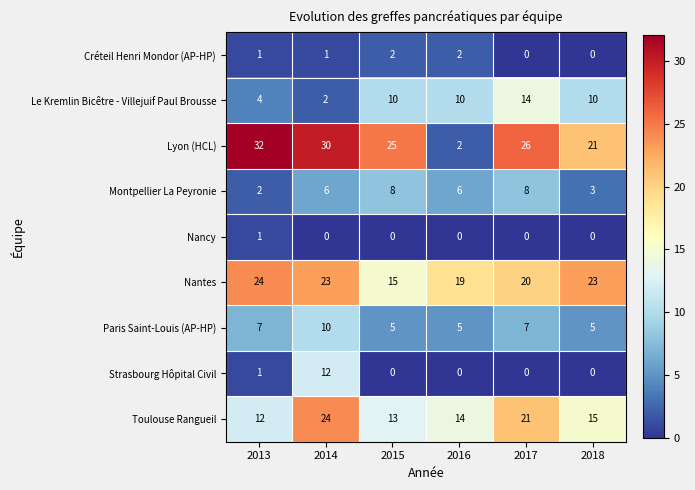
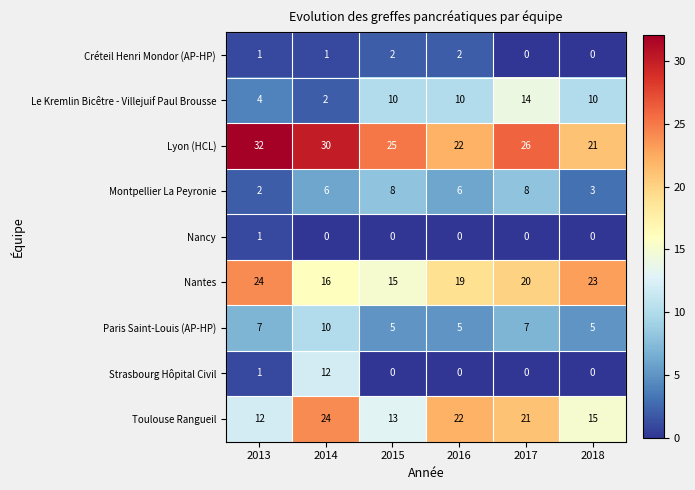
Lyon (HCL), 2016: 2 -> 22
Nantes, 2014: 23 -> 16
Toulouse Rangueil, 2016: 14 -> 22
